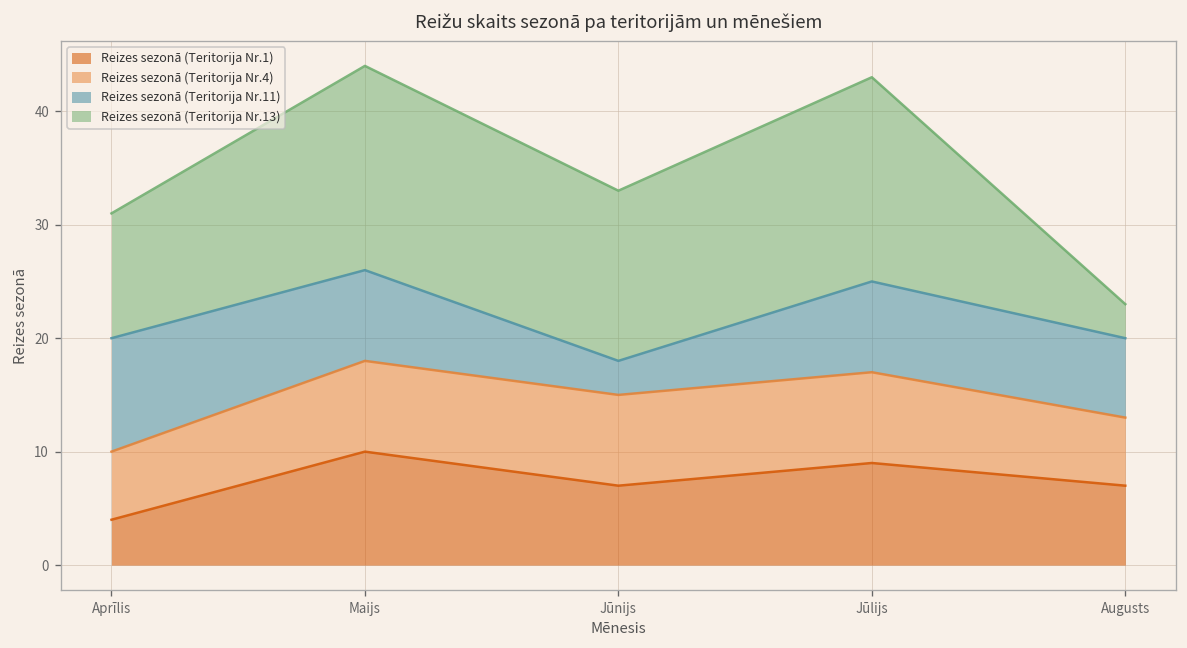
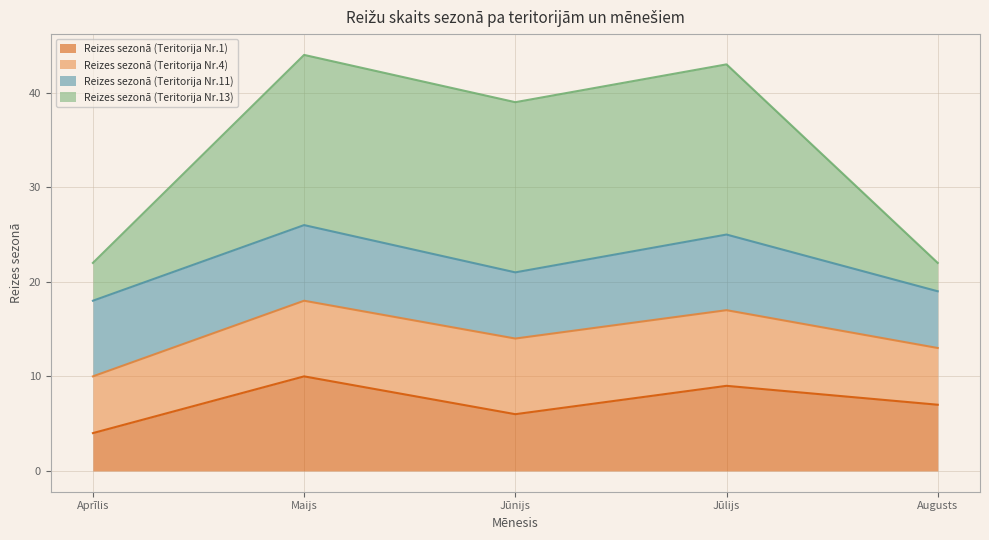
Reizes sezonā (Teritorija Nr.11), Aprīlis: 10 -> 8
Reizes sezonā (Teritorija Nr.13), Aprīlis: 11 -> 4
Reizes sezonā (Teritorija Nr.1), Jūnijs: 7 -> 6
Reizes sezonā (Teritorija Nr.11), Jūnijs: 3 -> 7
Reizes sezonā (Teritorija Nr.13), Jūnijs: 15 -> 18
Reizes sezonā (Teritorija Nr.11), Augusts: 7 -> 6
